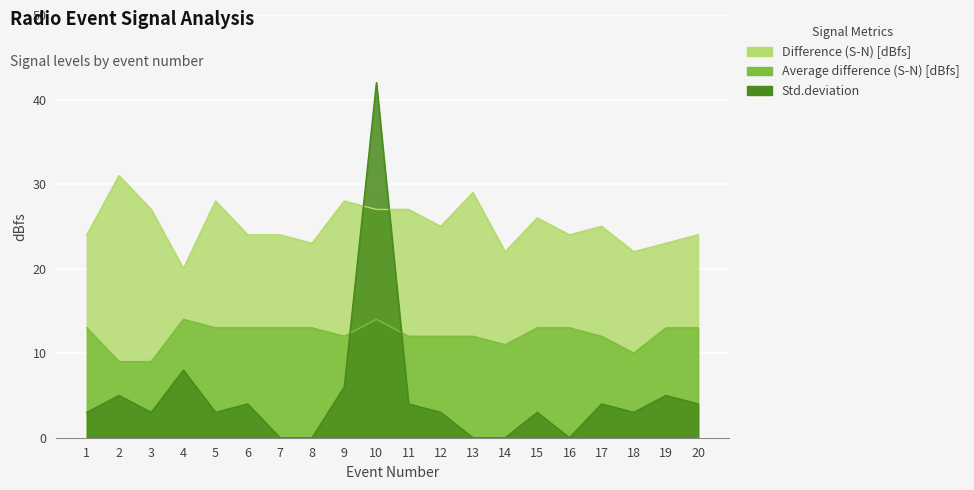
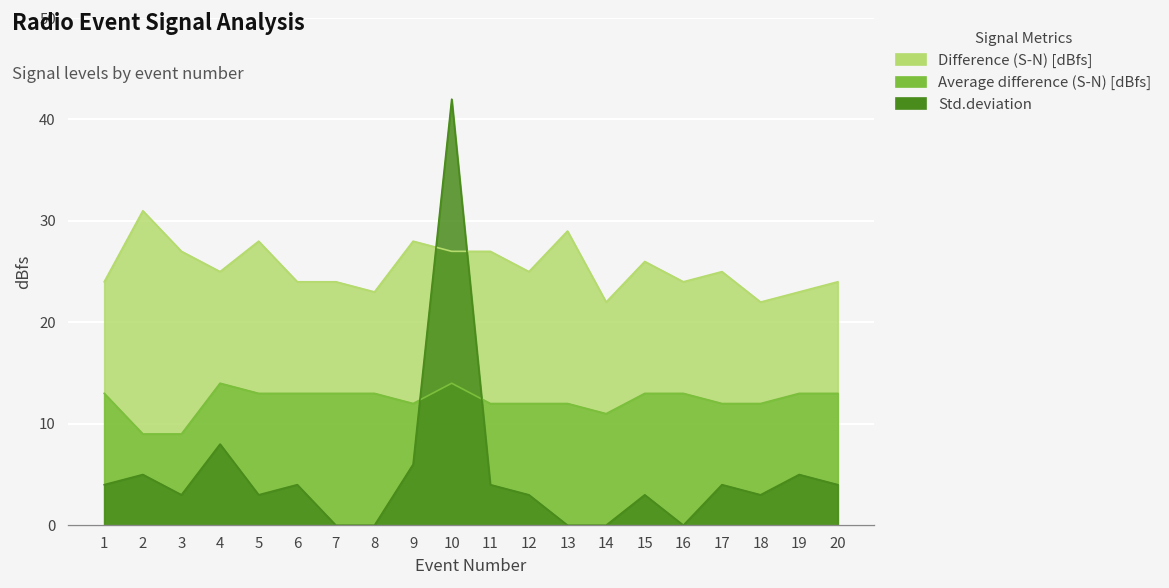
Std.deviation, 1: 3 -> 4
Difference (S-N) [dBfs], 4: 20 -> 25
Average difference (S-N) [dBfs], 18: 10 -> 12
